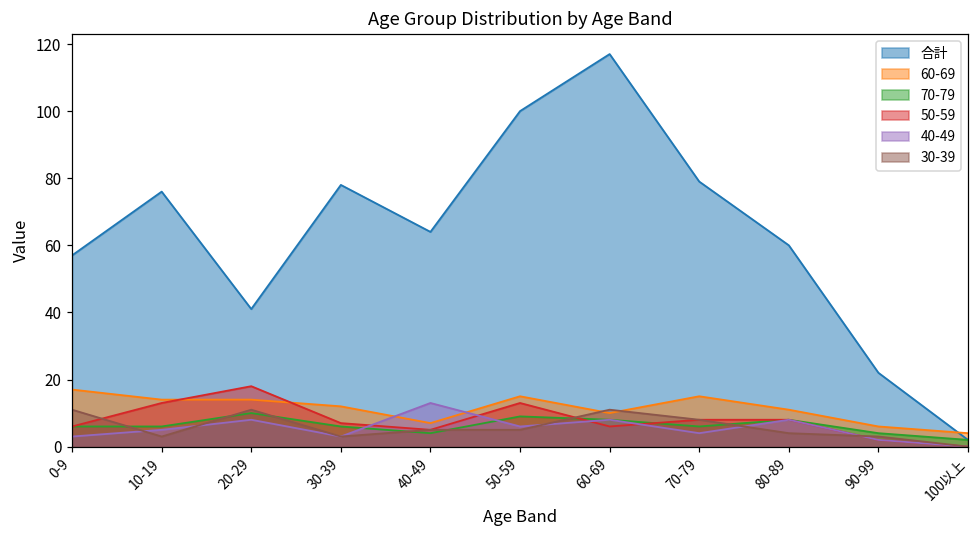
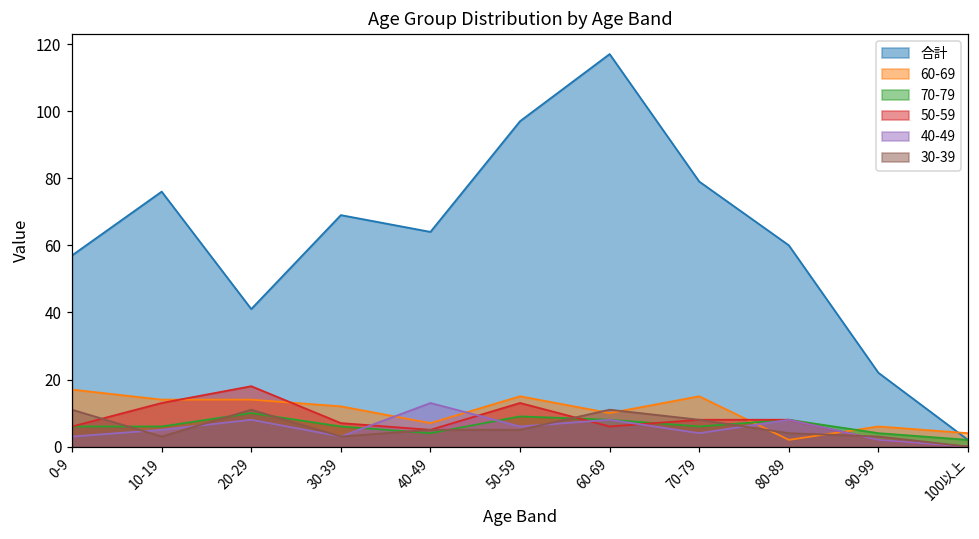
合計, 30-39: 78 -> 69
合計, 50-59: 100 -> 97
60-69, 80-89: 11 -> 2
